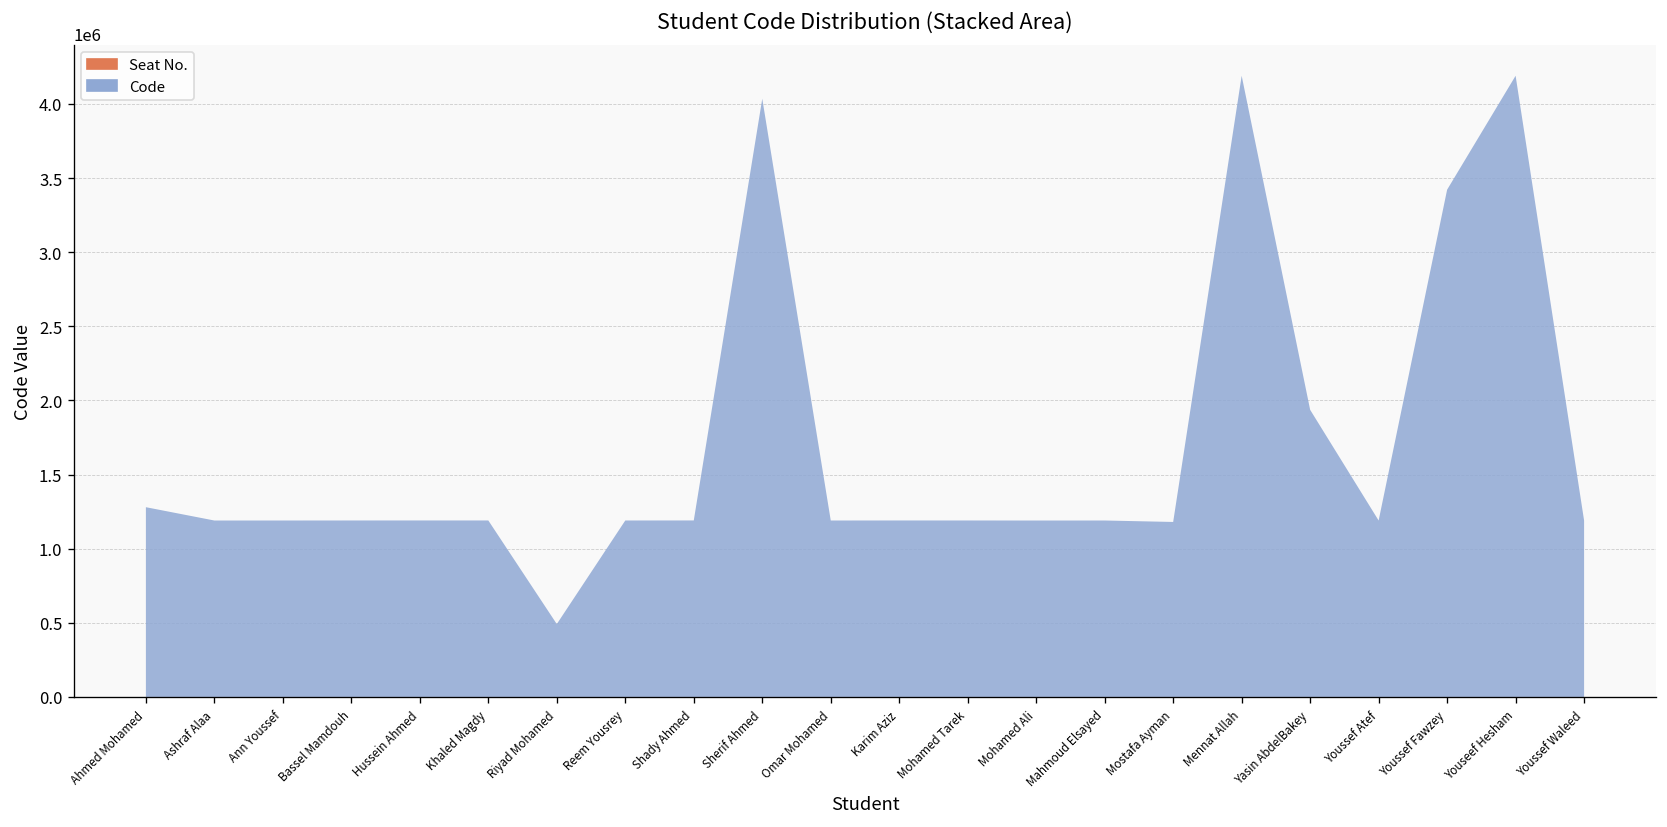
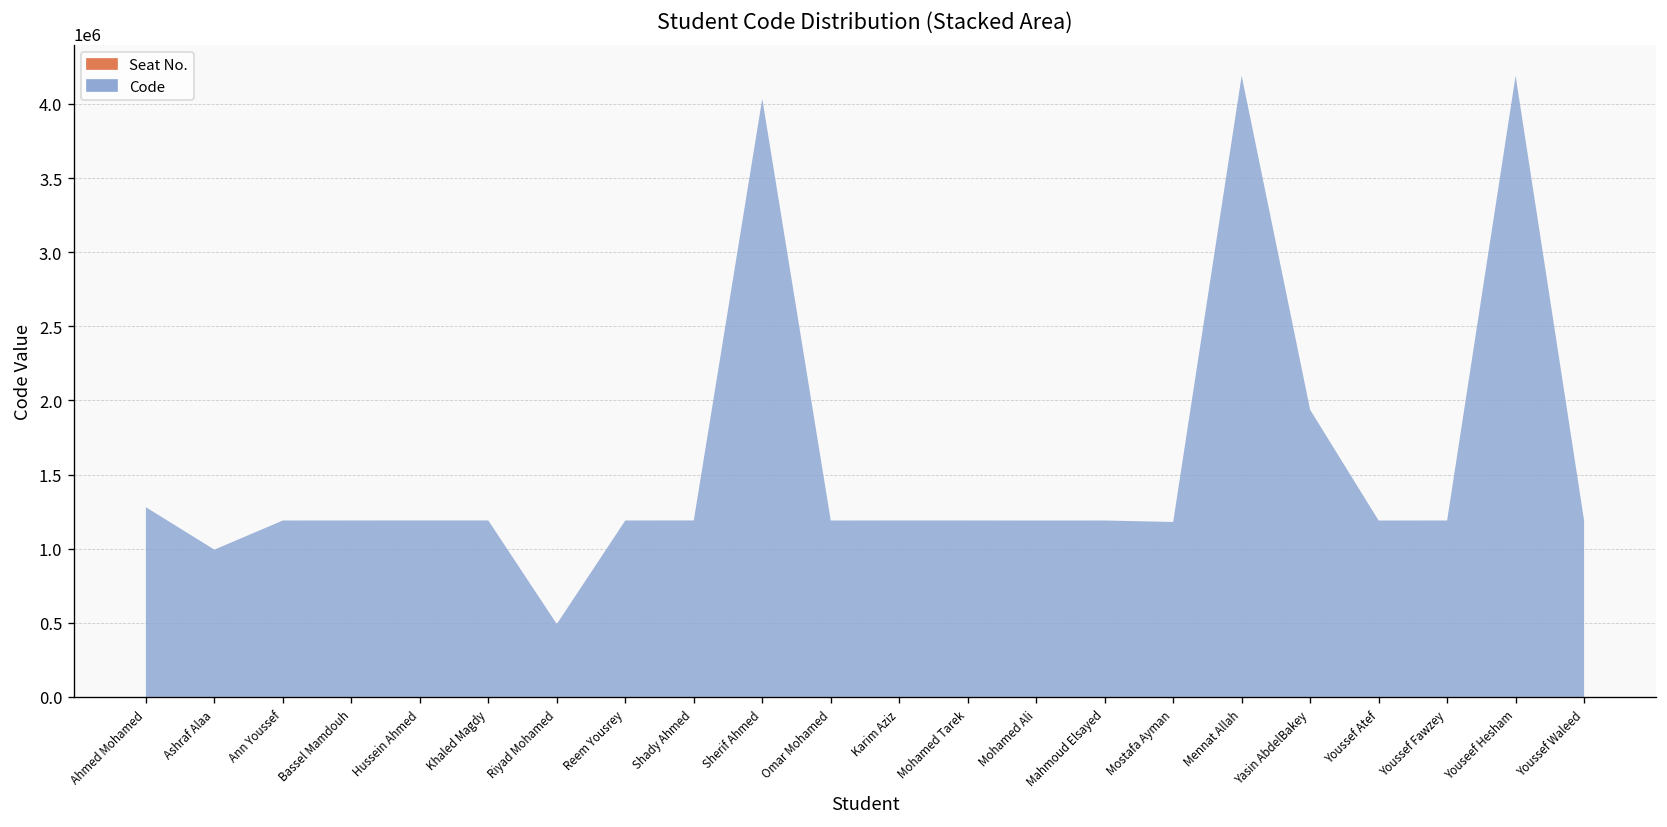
Code, Ashraf Alaa: 1190000 -> 990000
Code, Youssef Fawzey: 3420000 -> 1190000
